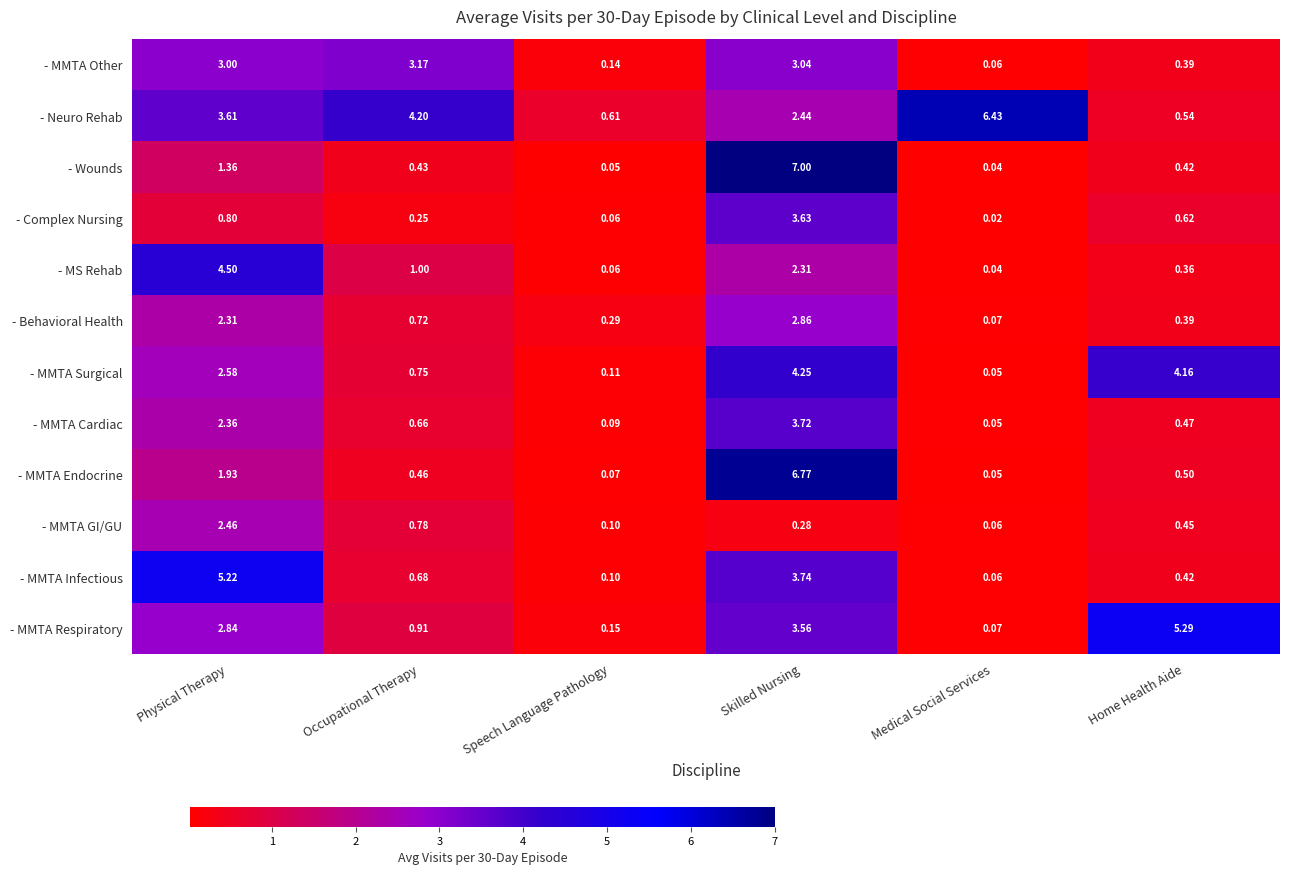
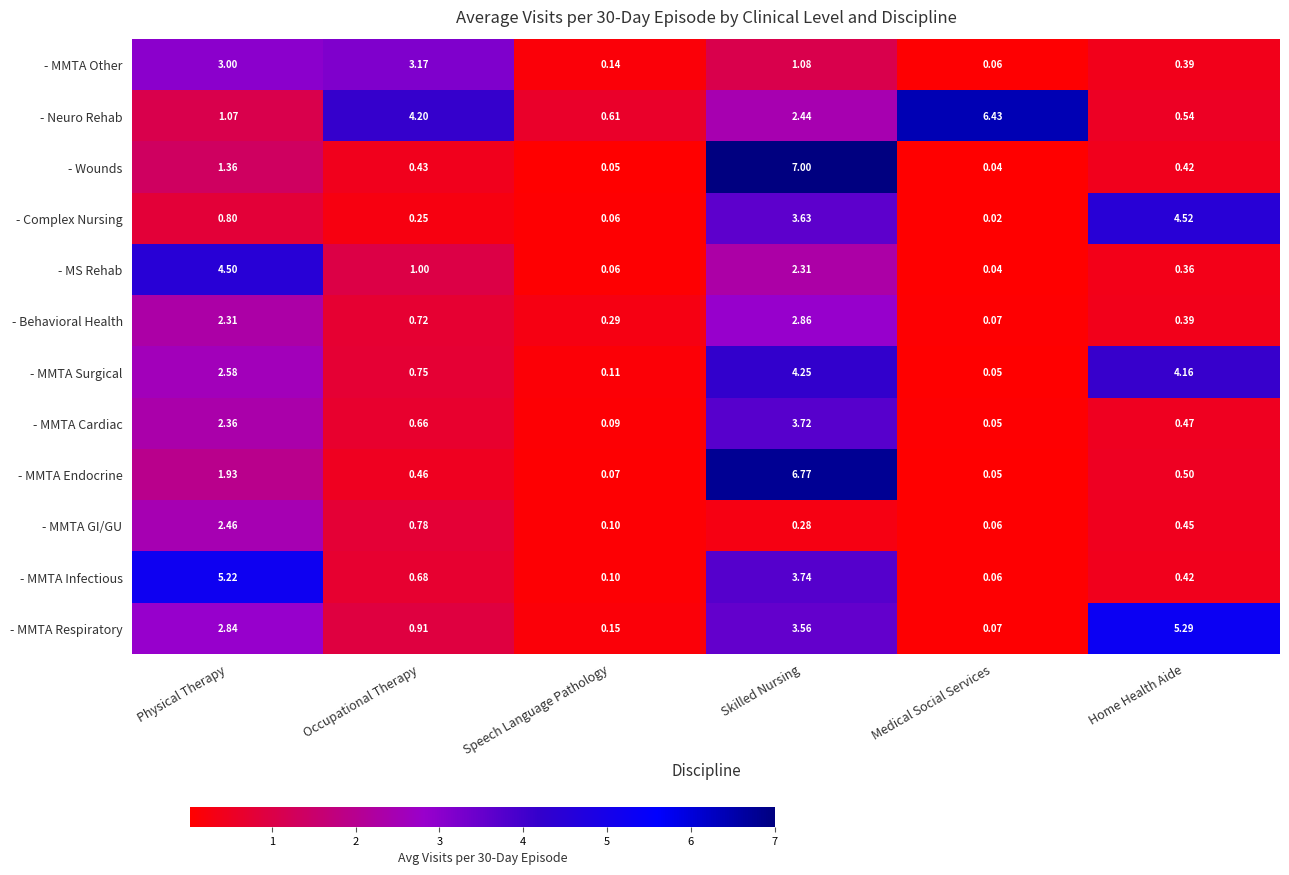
- MMTA Other, Skilled Nursing: 3.04 -> 1.08
- Neuro Rehab, Physical Therapy: 3.61 -> 1.07
- Complex Nursing, Home Health Aide: 0.62 -> 4.52
